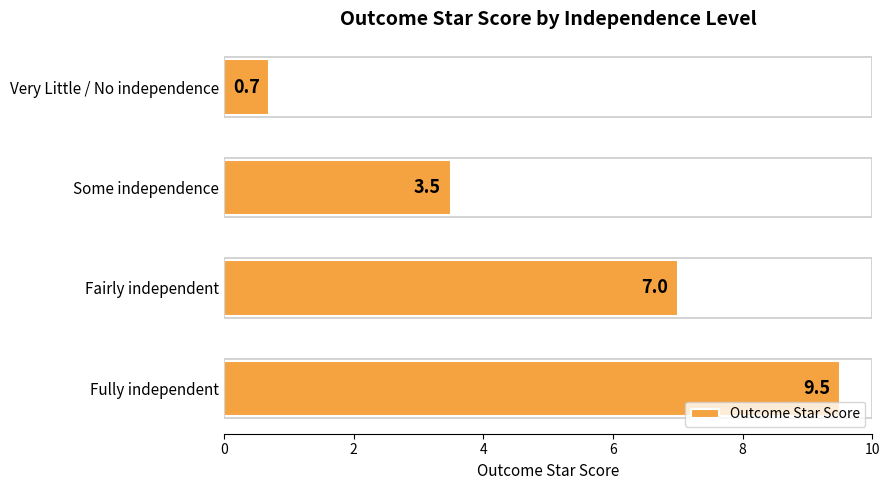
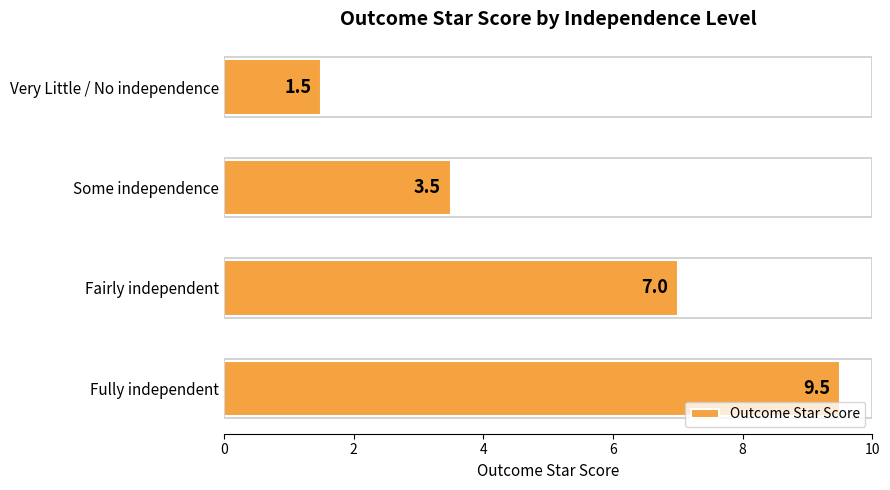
Very Little / No independence: 0.7 -> 1.5
